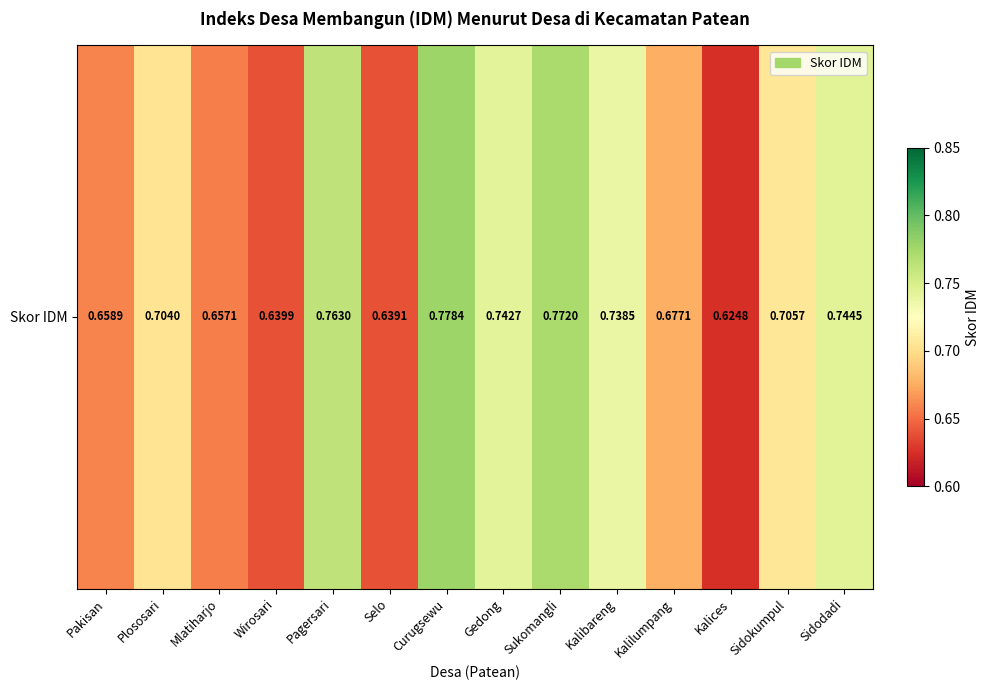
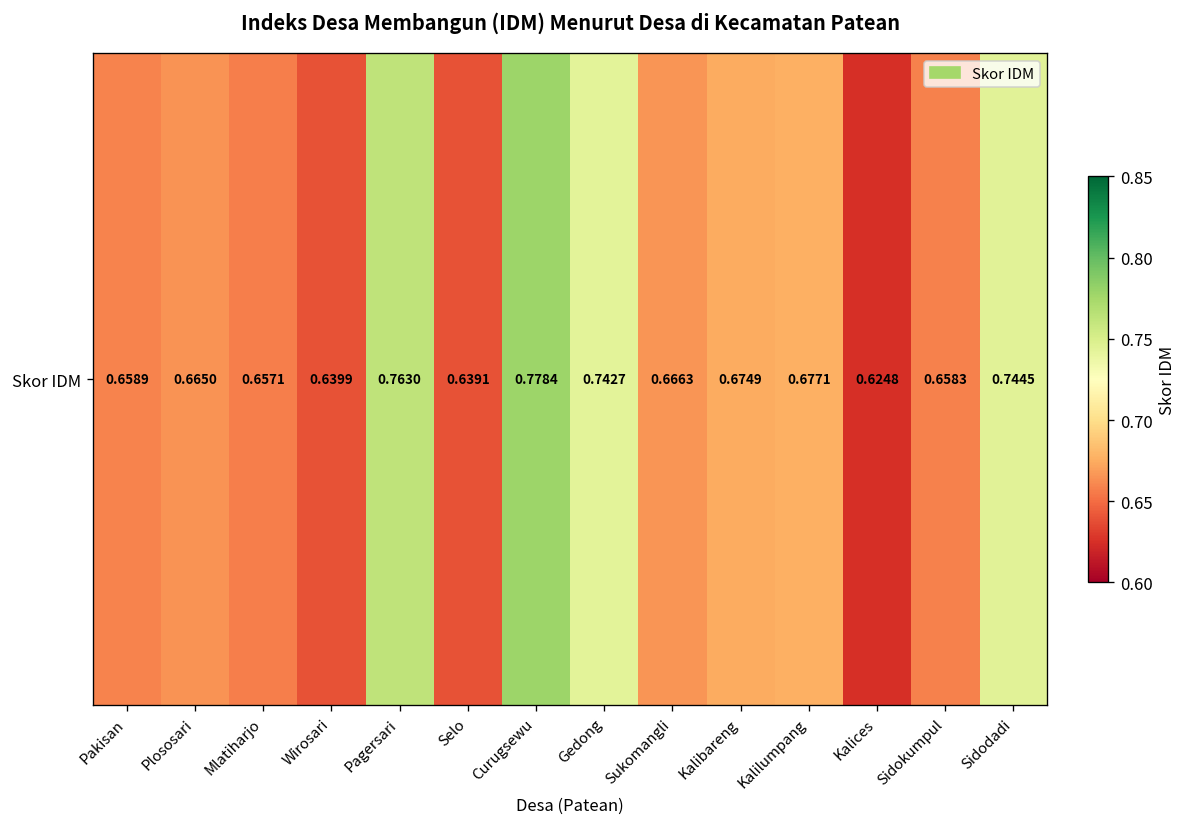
Skor IDM, Plososari: 0.7040 -> 0.6650
Skor IDM, Sukomangli: 0.7720 -> 0.6663
Skor IDM, Kalibareng: 0.7385 -> 0.6749
Skor IDM, Sidokumpul: 0.7057 -> 0.6583
